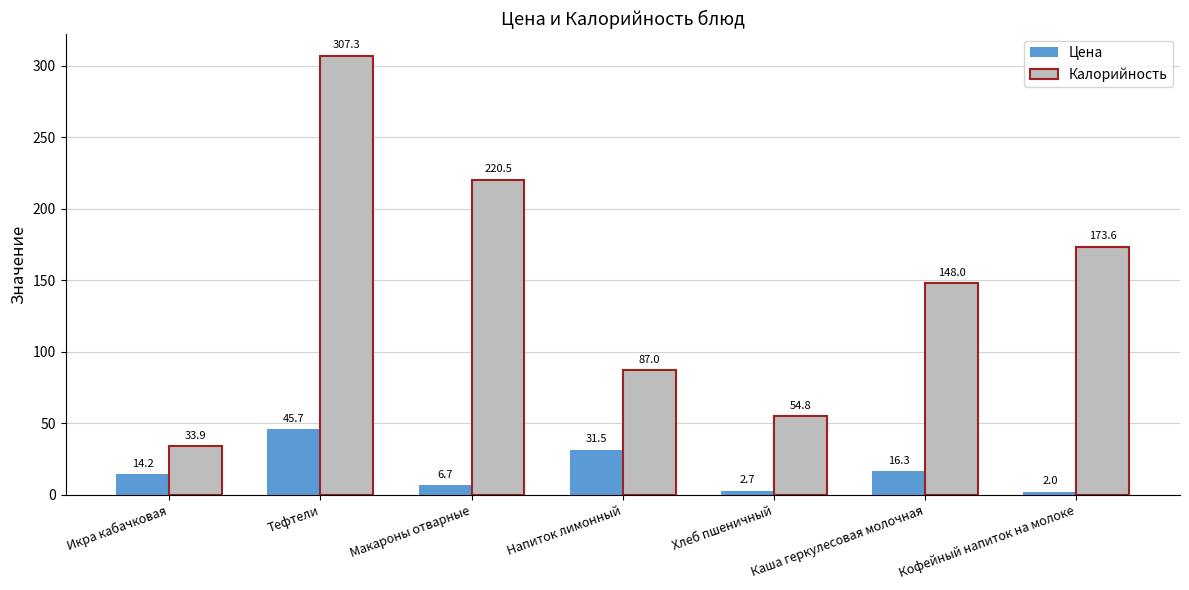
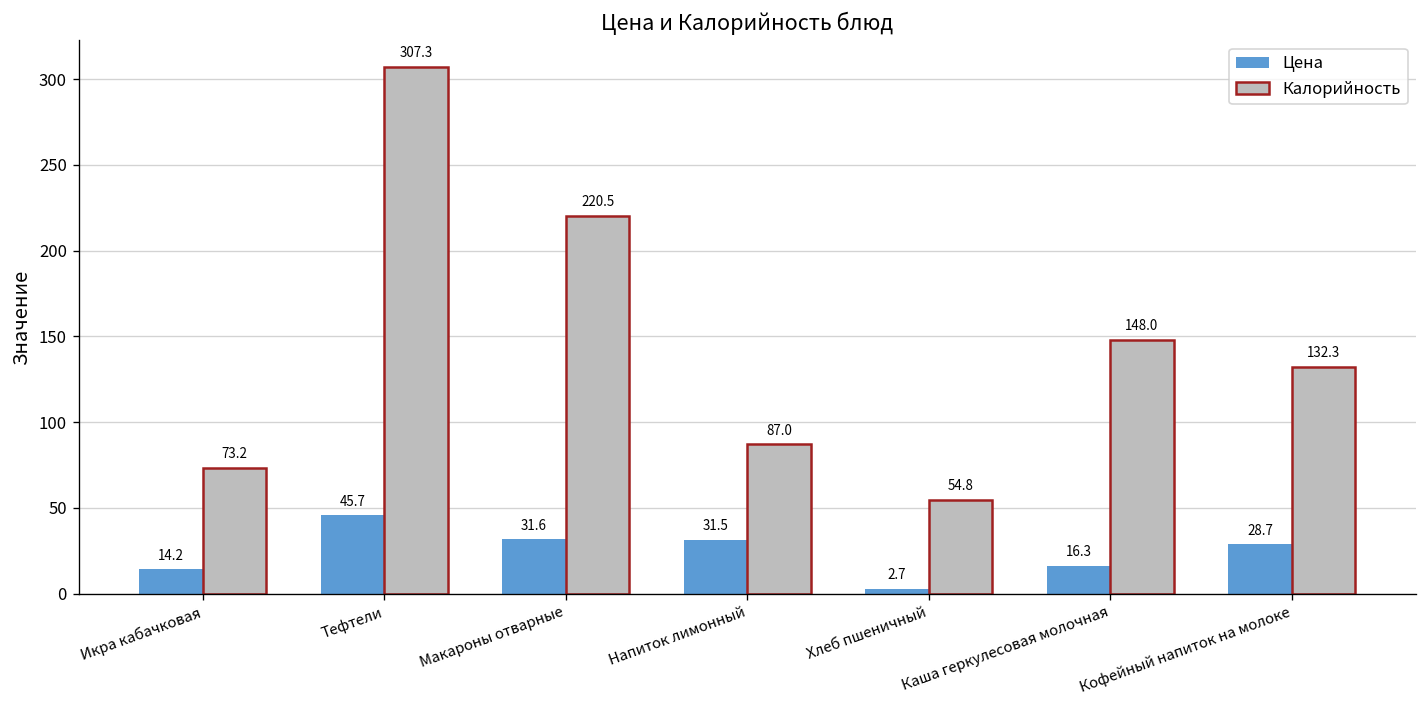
Калорийность, Икра кабачковая: 33.9 -> 73.2
Цена, Макароны отварные: 6.7 -> 31.6
Цена, Кофейный напиток на молоке: 2.0 -> 28.7
Калорийность, Кофейный напиток на молоке: 173.6 -> 132.3
